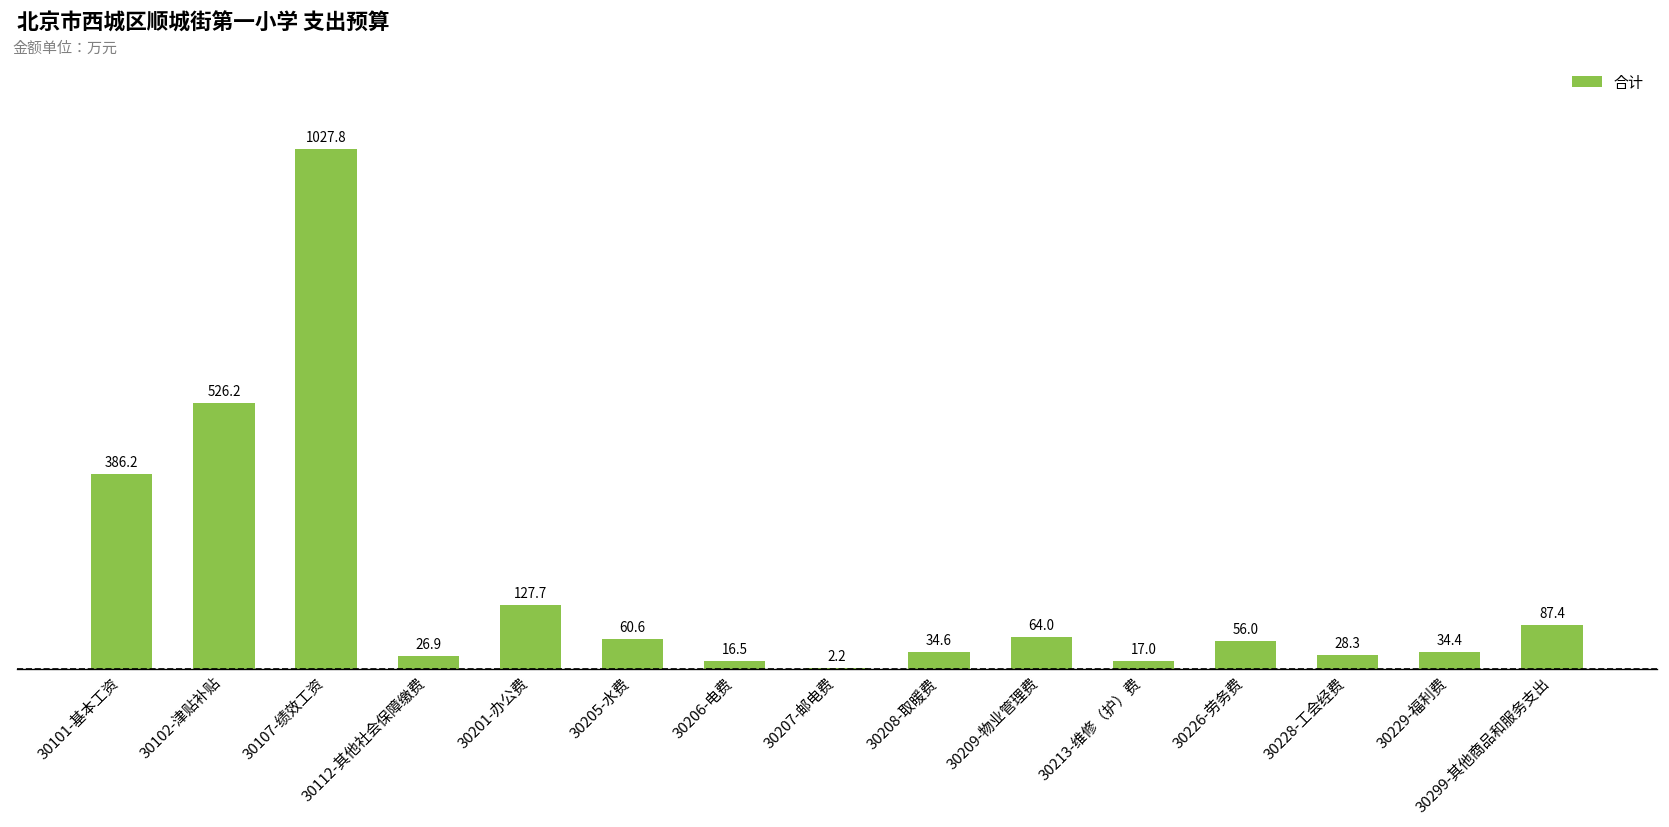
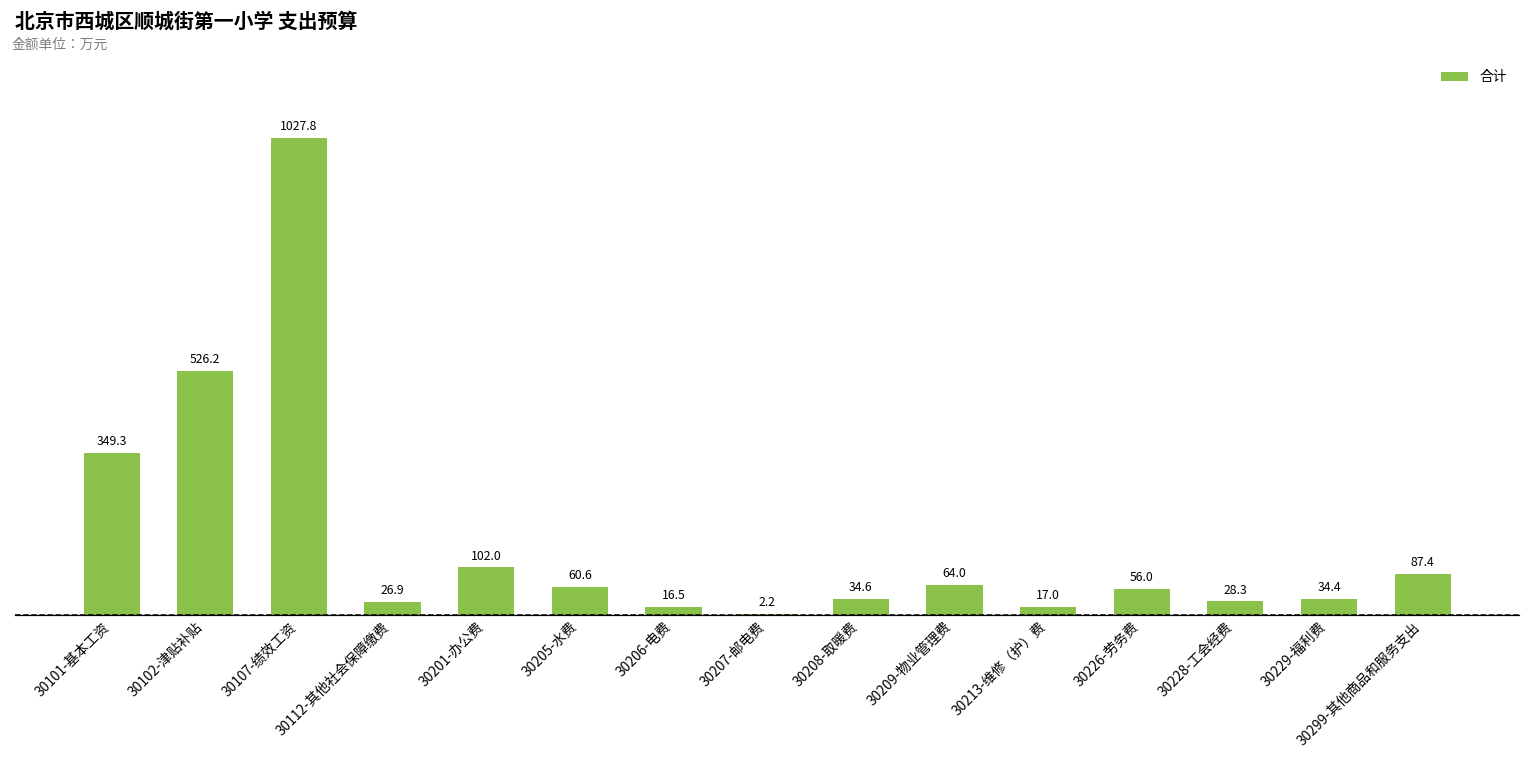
30101-基本工资: 386.2 -> 349.3
30201-办公费: 127.7 -> 102.0
